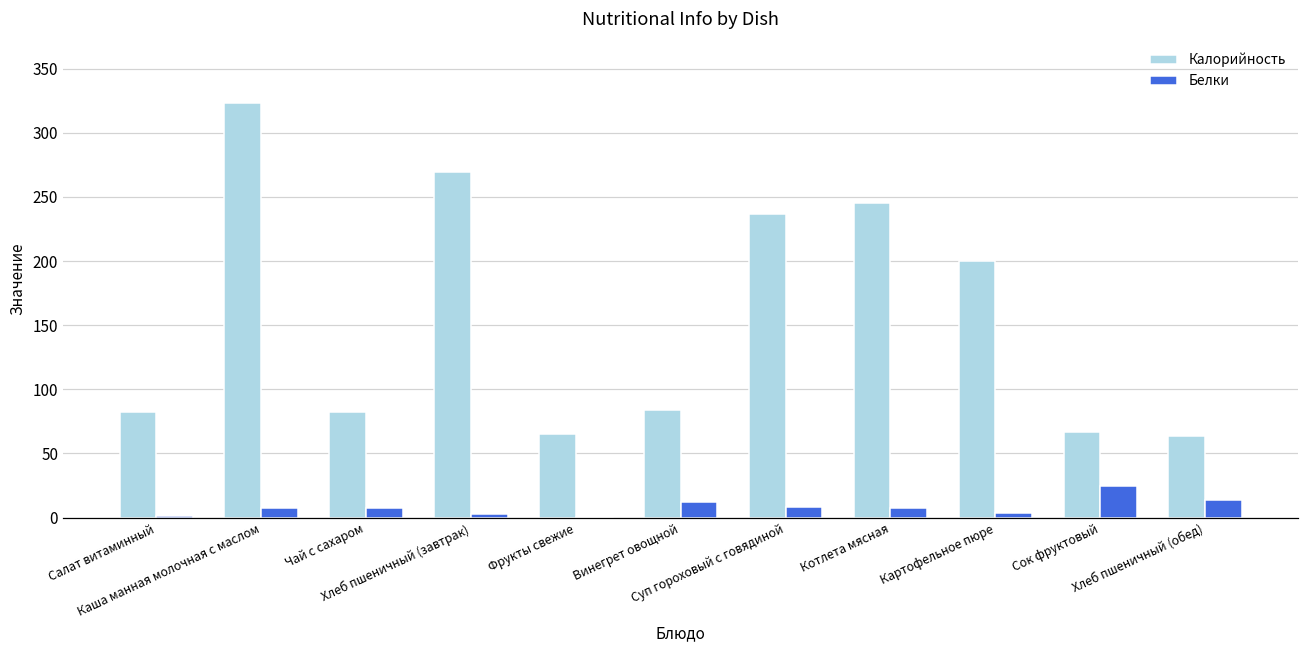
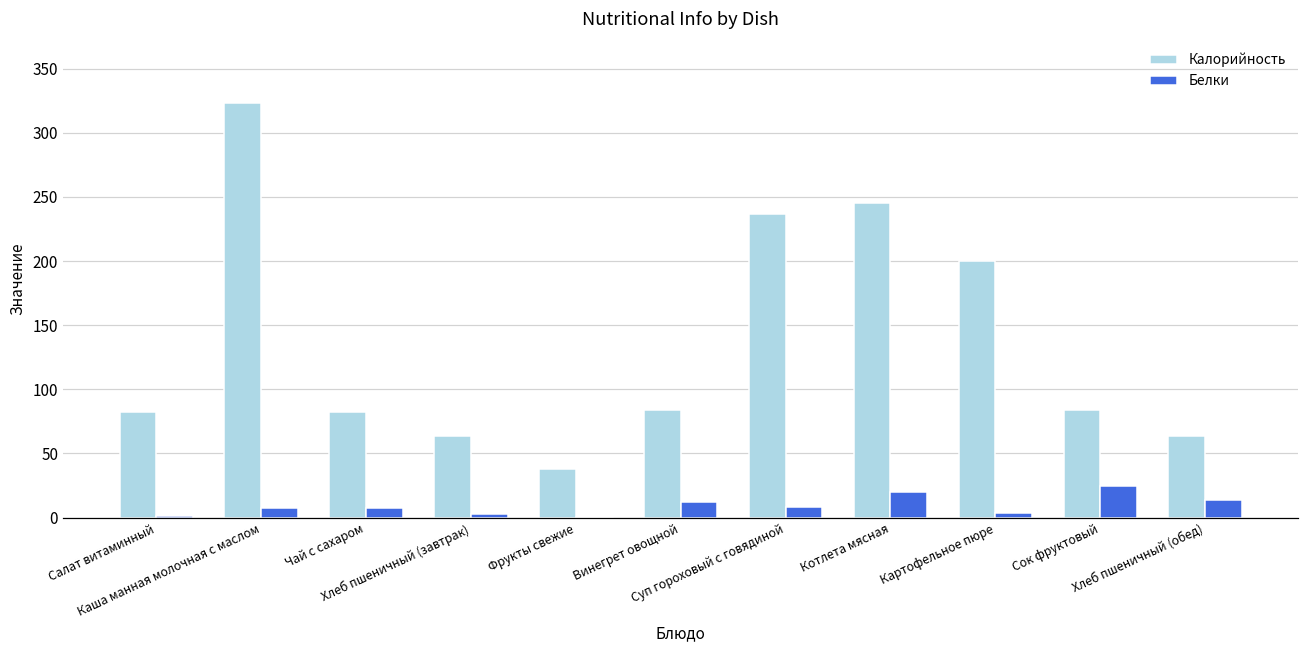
Калорийность, Хлеб пшеничный (завтрак): 270 -> 64
Калорийность, Фрукты свежие: 65 -> 38
Белки, Котлета мясная: 7 -> 20
Калорийность, Сок фруктовый: 67 -> 84
